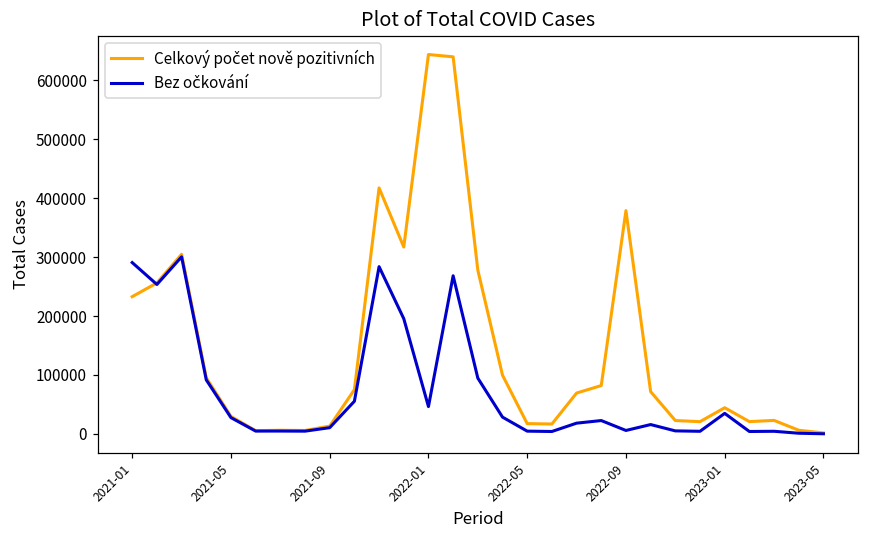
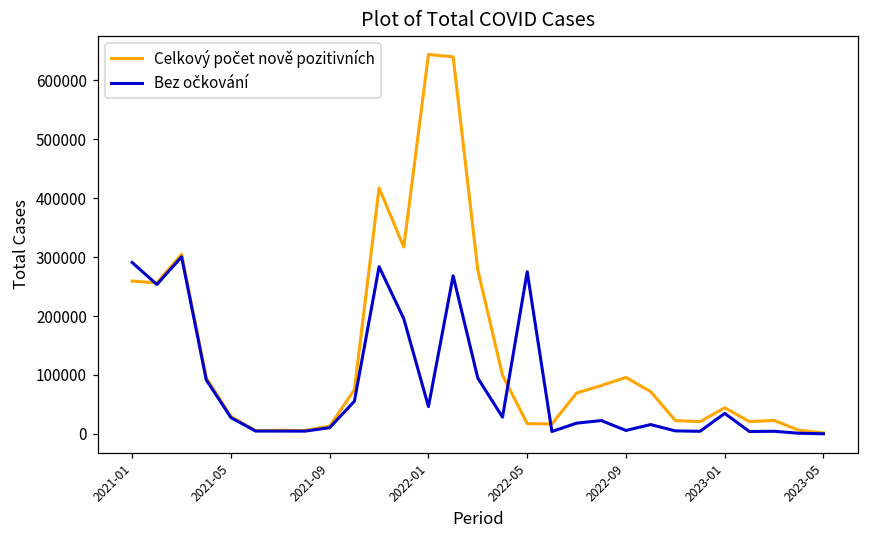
Celkový počet nově pozitivních, 2021-01: 230000 -> 260000
Bez očkování, 2022-05: 0 -> 280000
Celkový počet nově pozitivních, 2022-09: 380000 -> 100000
